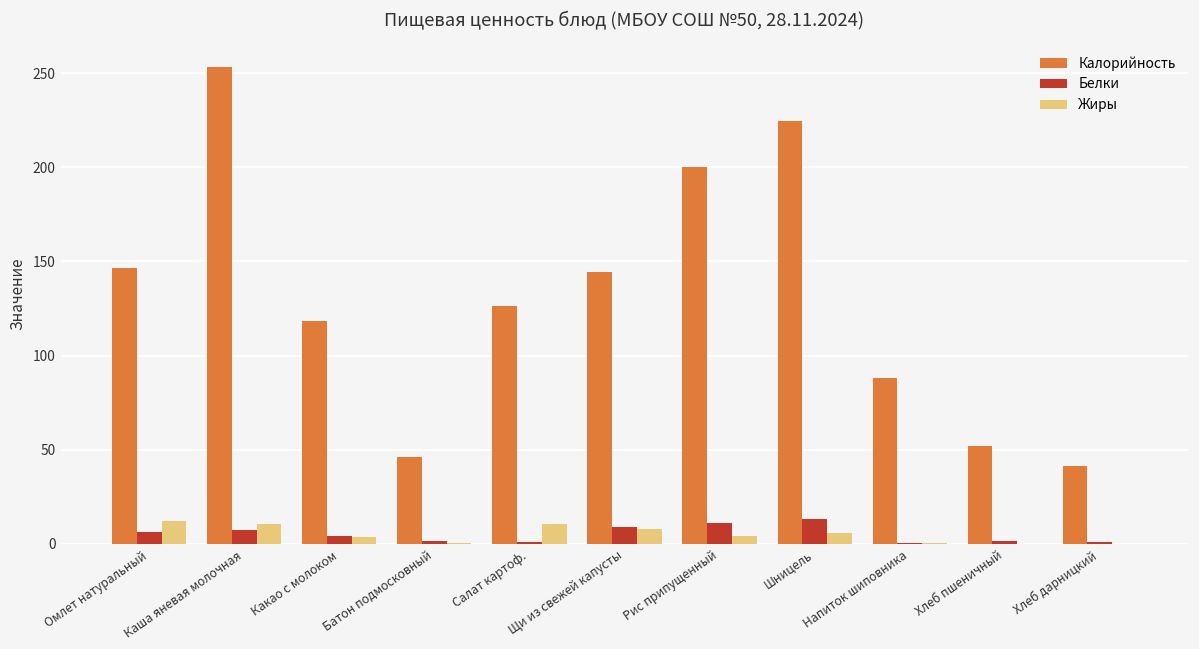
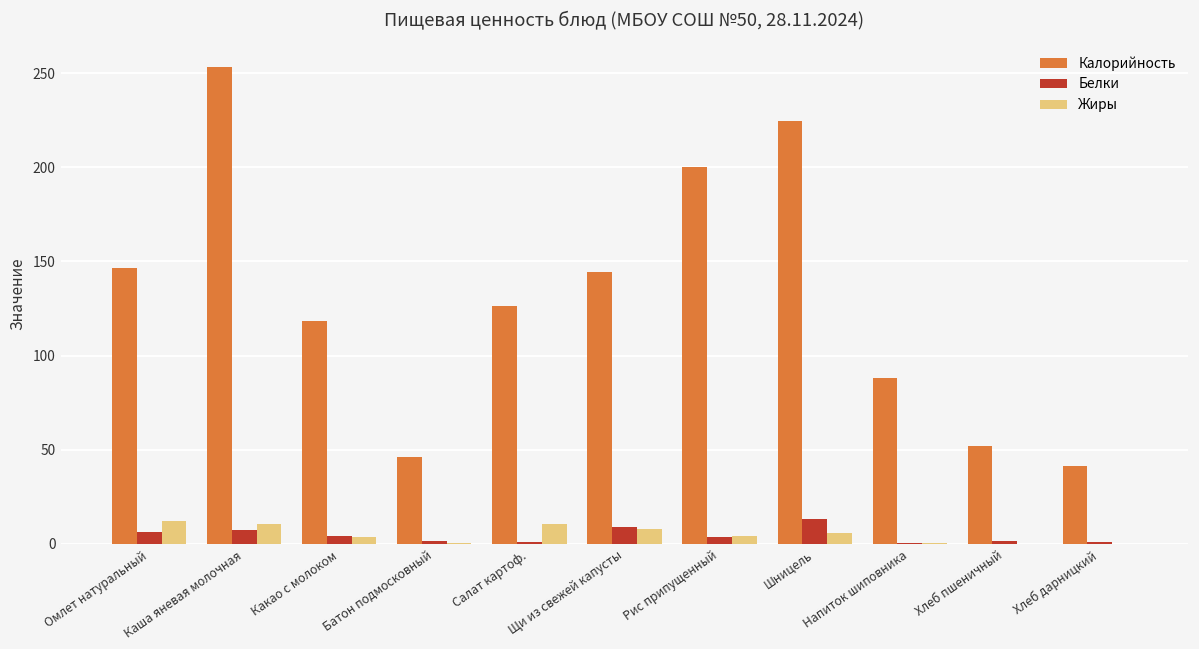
Белки, Рис припущенный: 11 -> 4
